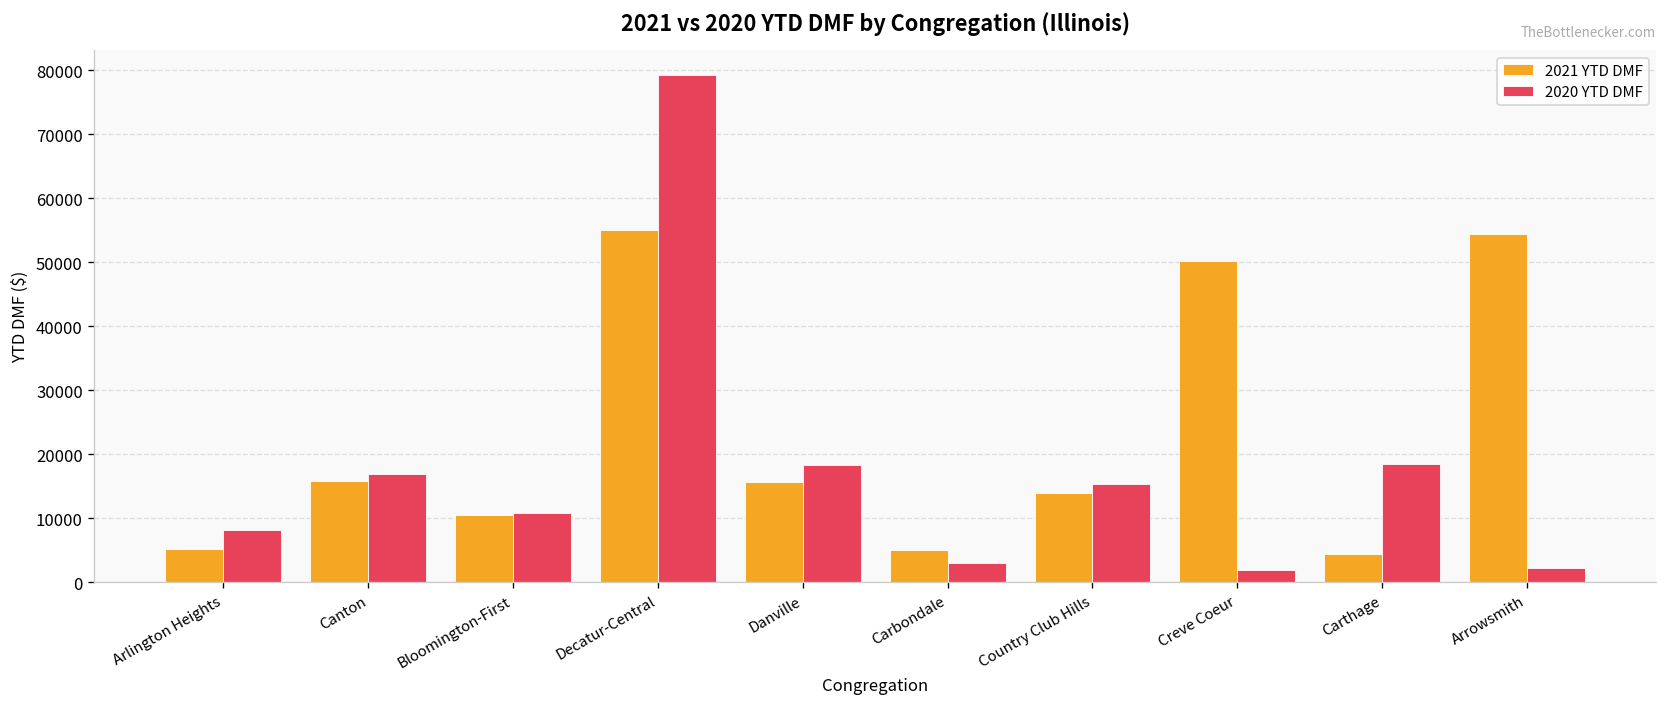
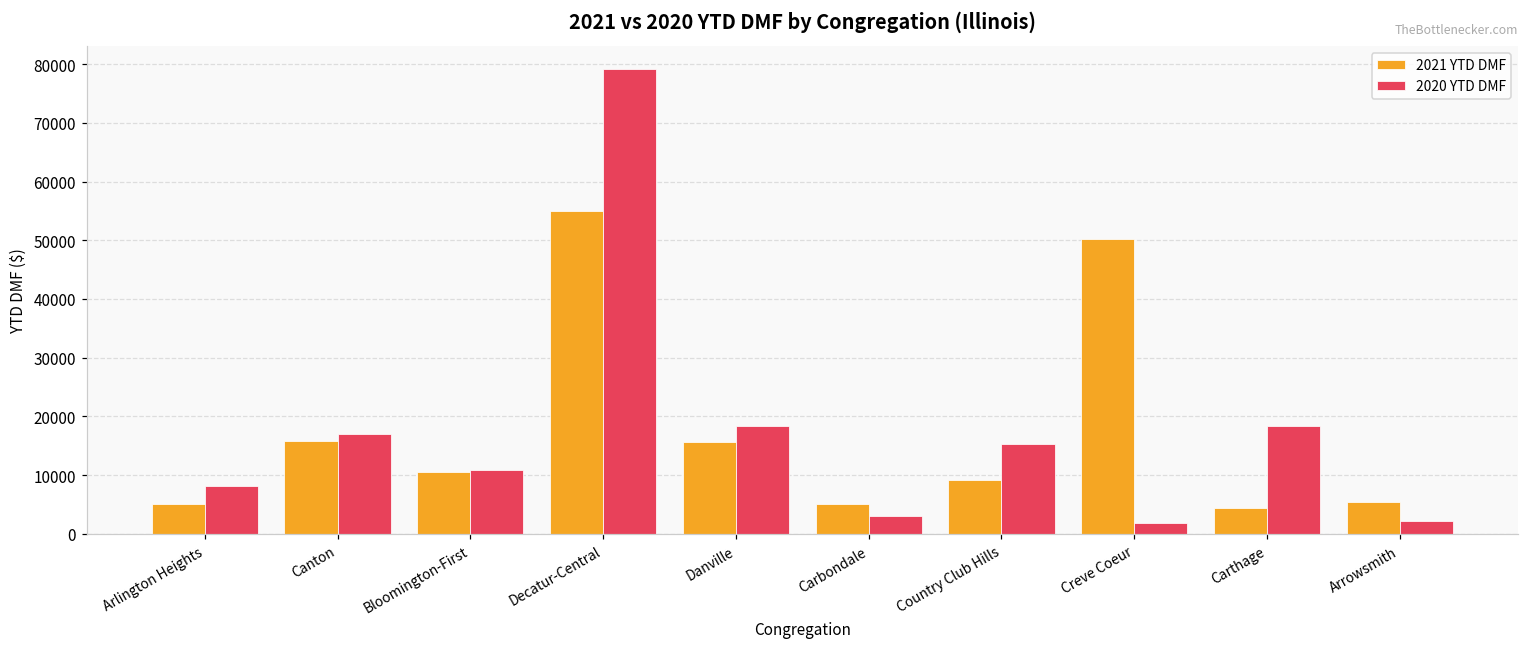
2021 YTD DMF, Country Club Hills: 14000 -> 9000
2021 YTD DMF, Arrowsmith: 54000 -> 5000
